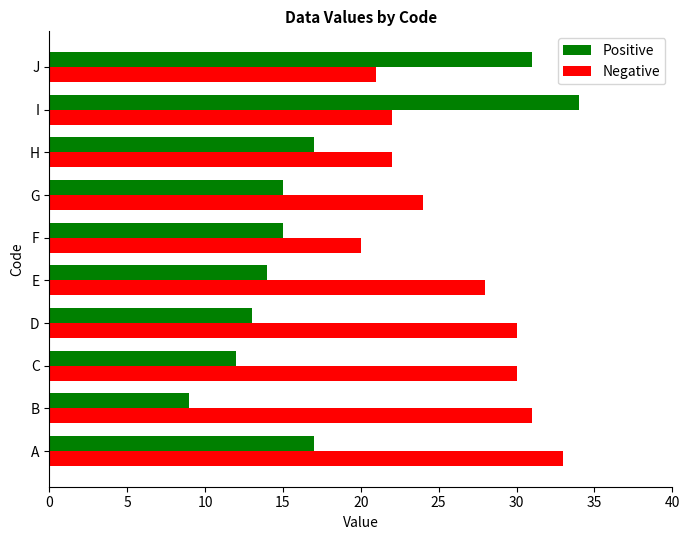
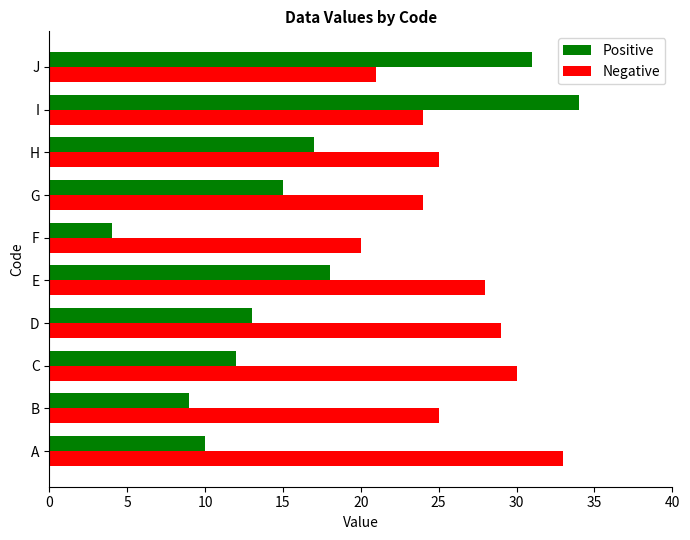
Negative, I: 22 -> 24
Negative, H: 22 -> 25
Positive, F: 15 -> 4
Positive, E: 14 -> 18
Negative, D: 30 -> 29
Negative, B: 31 -> 25
Positive, A: 17 -> 10
